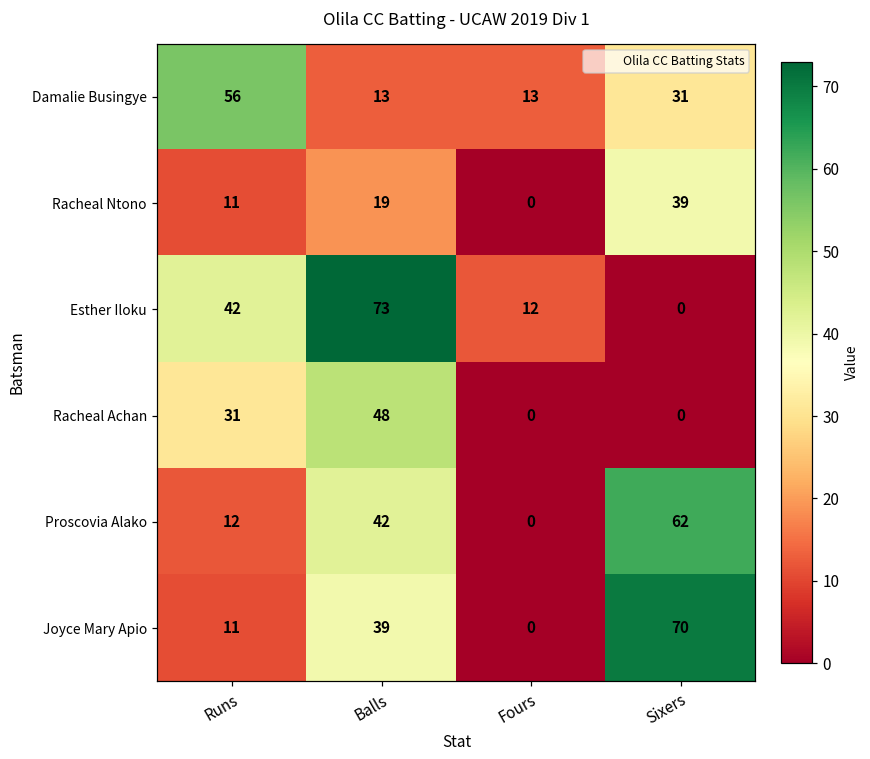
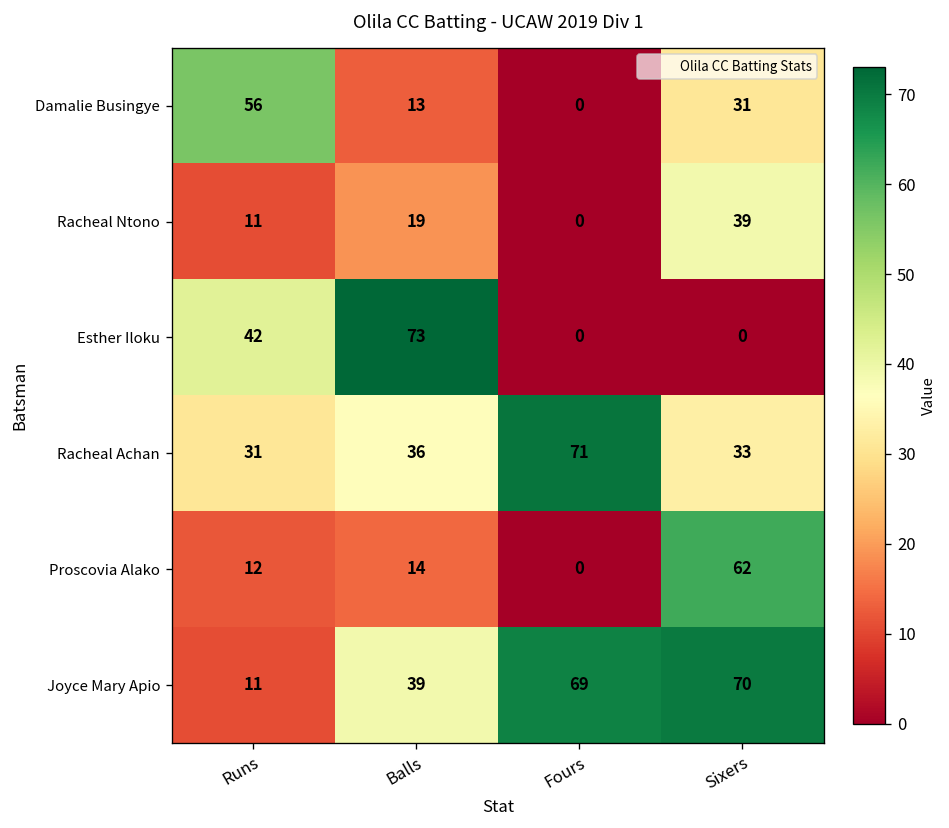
Damalie Busingye, Fours: 13 -> 0
Esther Iloku, Fours: 12 -> 0
Racheal Achan, Balls: 48 -> 36
Racheal Achan, Fours: 0 -> 71
Racheal Achan, Sixers: 0 -> 33
Proscovia Alako, Balls: 42 -> 14
Joyce Mary Apio, Fours: 0 -> 69
